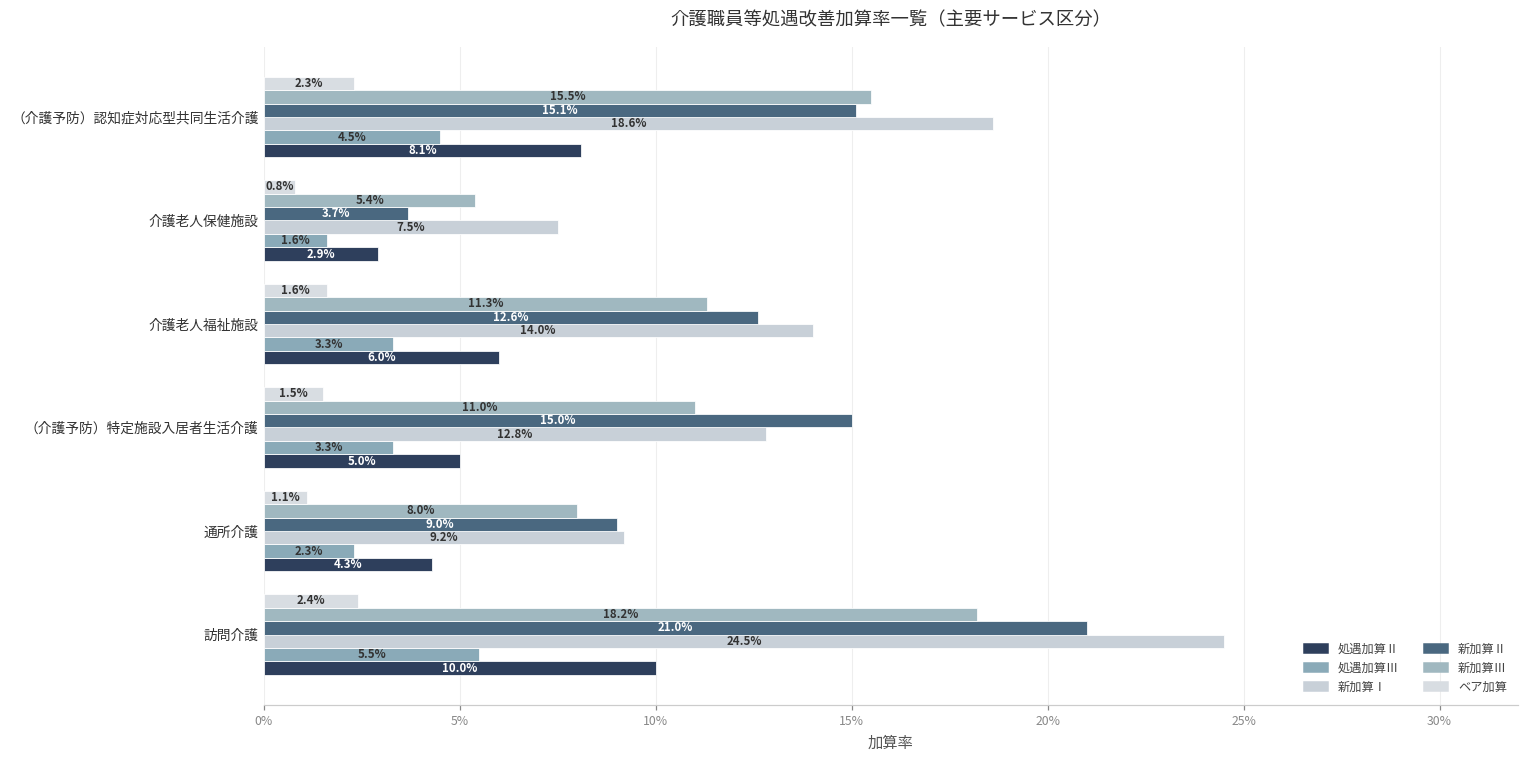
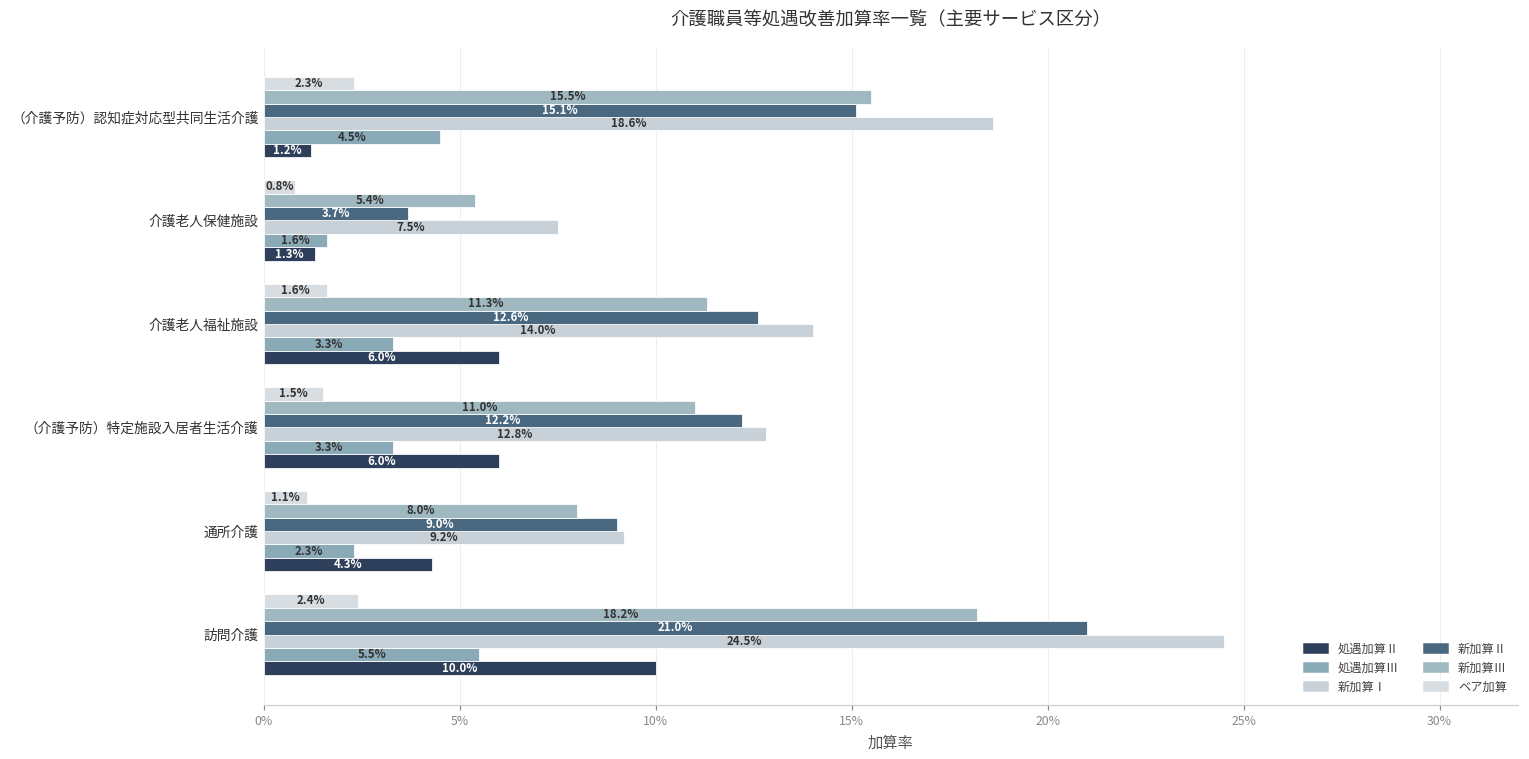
処遇加算Ⅱ, （介護予防）認知症対応型共同生活介護: 8.1% -> 1.2%
処遇加算Ⅱ, 介護老人保健施設: 2.9% -> 1.3%
新加算Ⅱ, （介護予防）特定施設入居者生活介護: 15.0% -> 12.2%
処遇加算Ⅱ, （介護予防）特定施設入居者生活介護: 5.0% -> 6.0%
